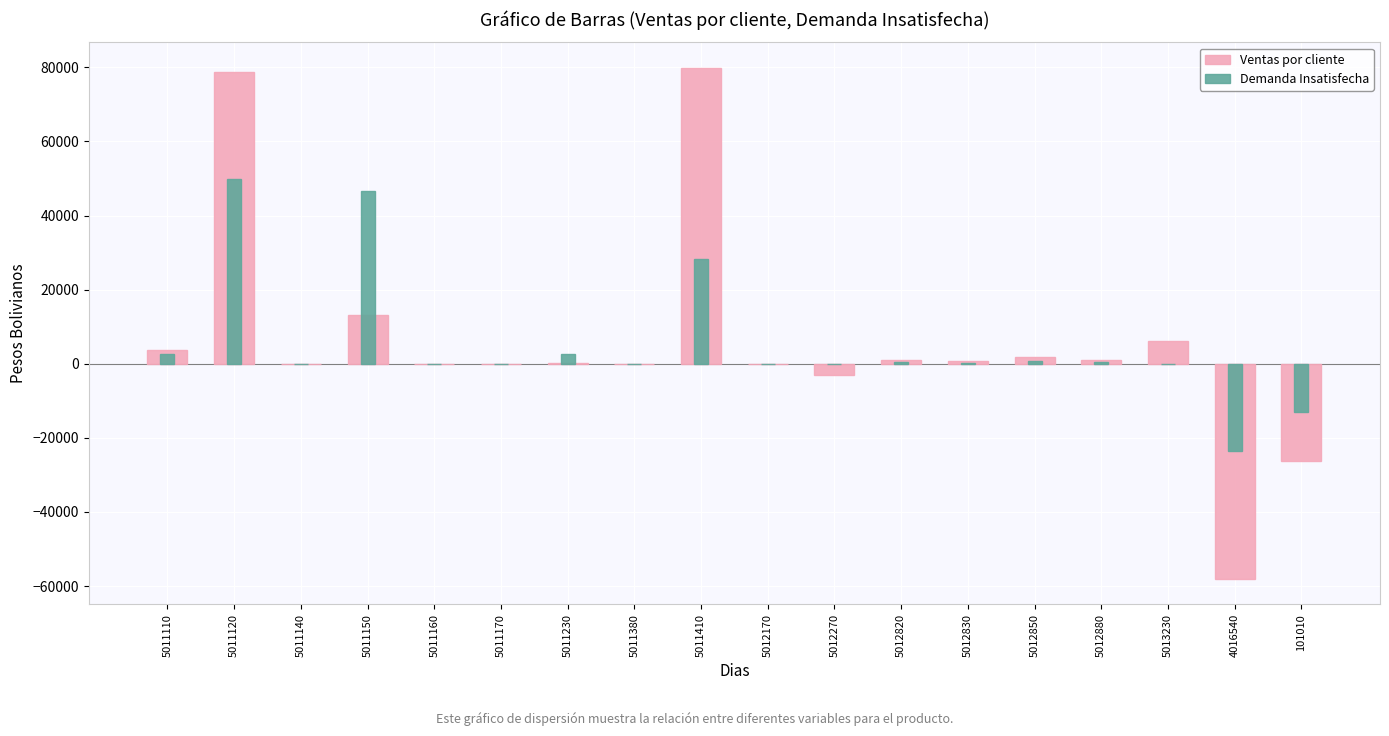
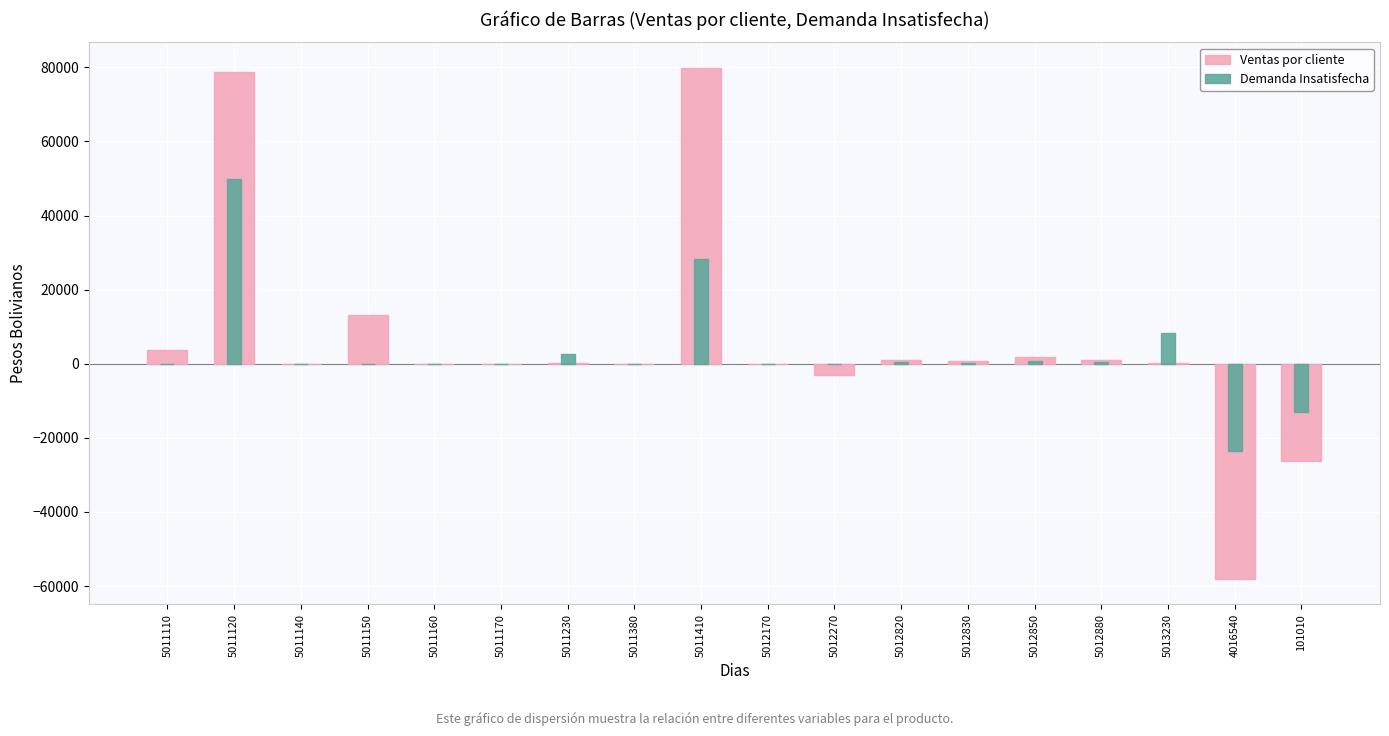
Demanda Insatisfecha, 5011110: 3000 -> 0
Demanda Insatisfecha, 5011150: 47000 -> 0
Ventas por cliente, 5013230: 6000 -> 0
Demanda Insatisfecha, 5013230: 0 -> 8000
